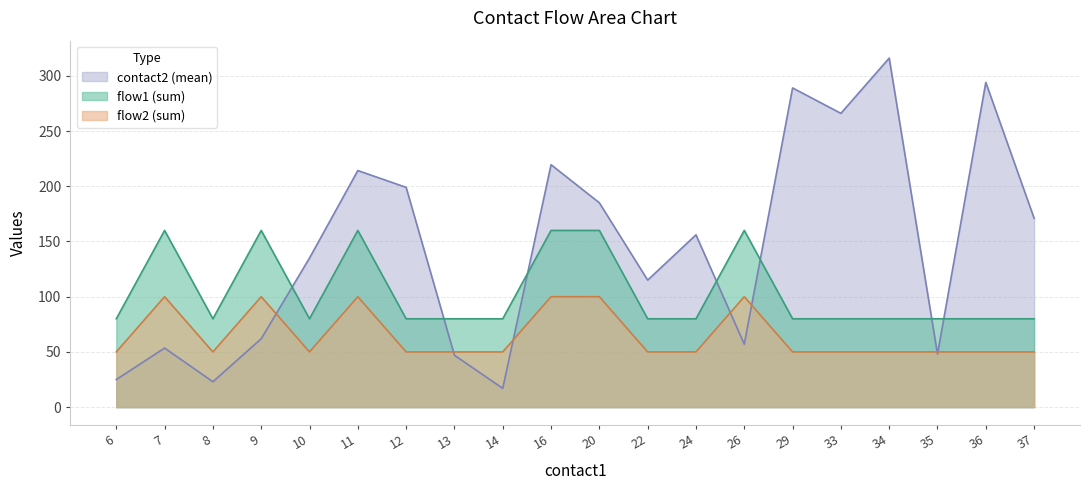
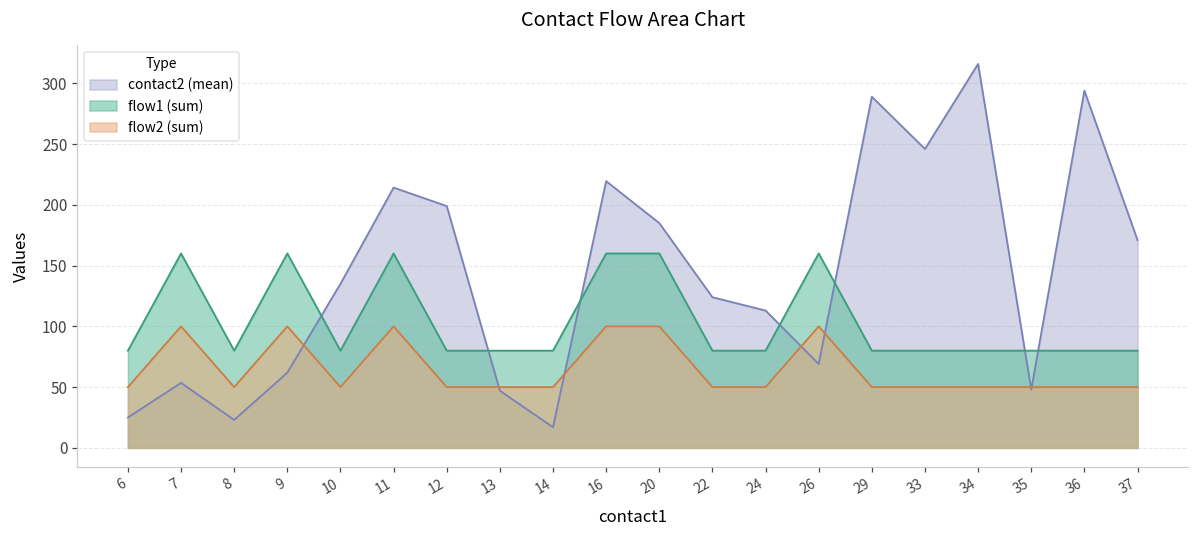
contact2 (mean), 22: 115 -> 124
contact2 (mean), 24: 156 -> 113
contact2 (mean), 26: 57 -> 69
contact2 (mean), 33: 266 -> 246
